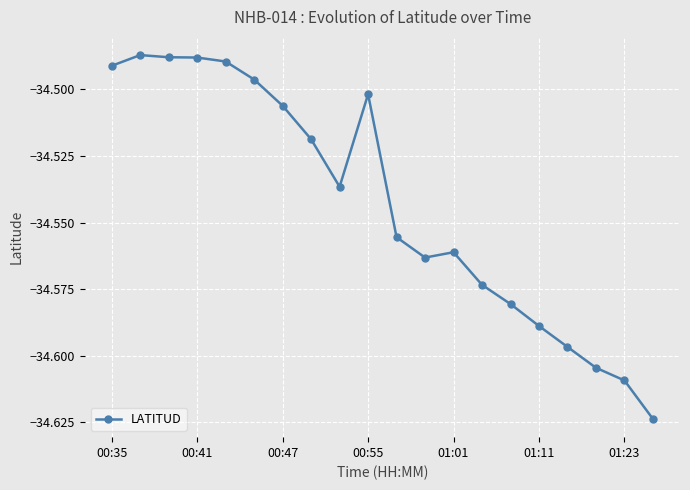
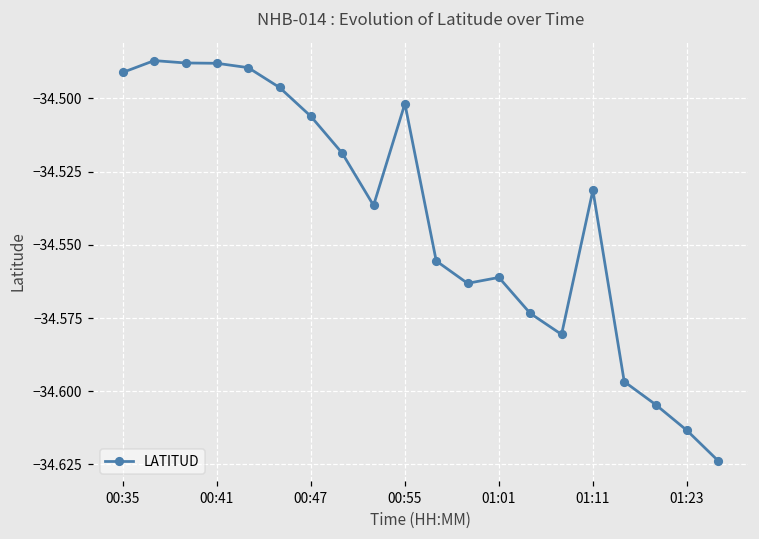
01:11: -34.589 -> -34.531
01:23: -34.609 -> -34.613
